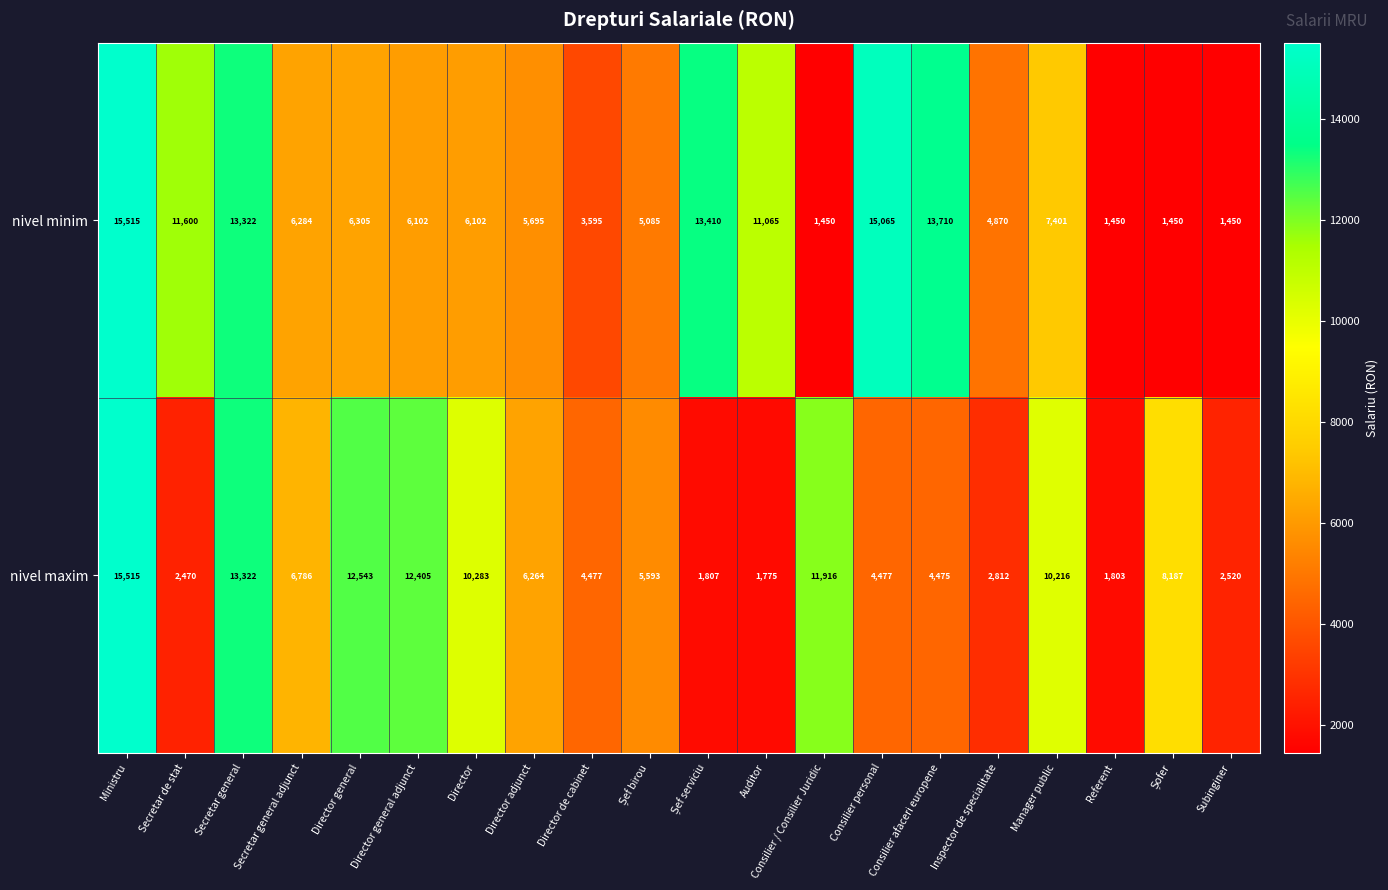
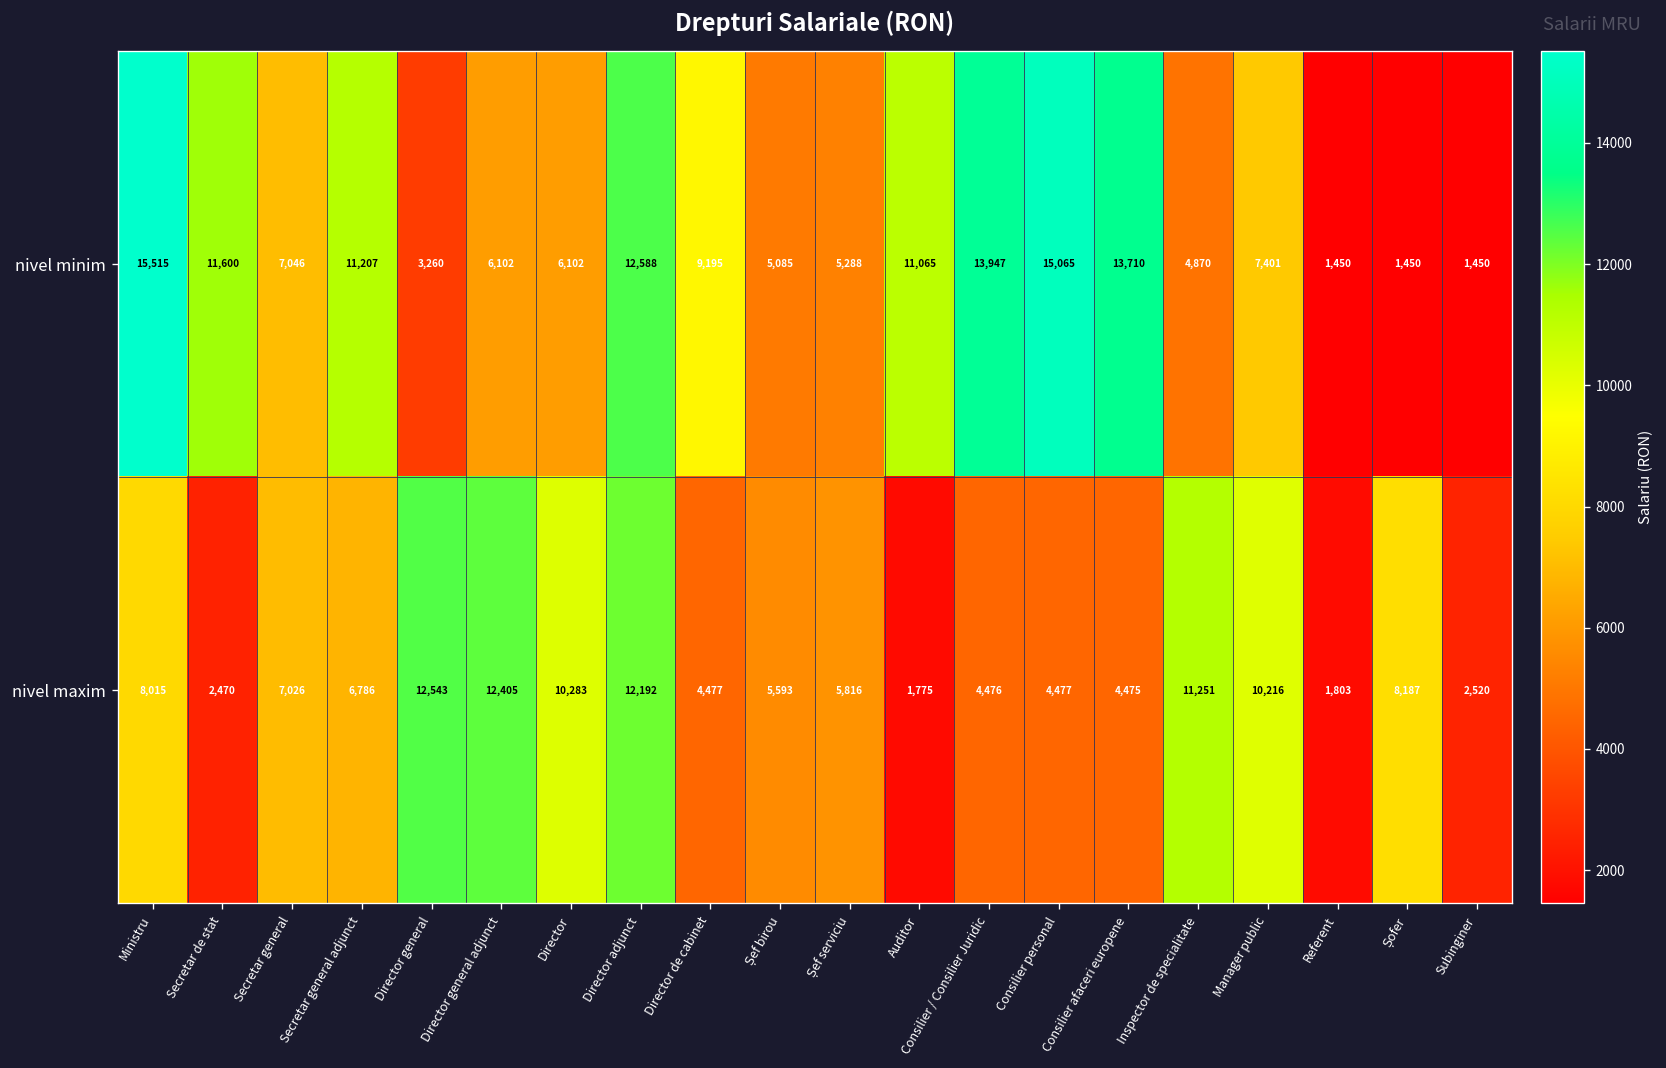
nivel minim, Secretar general: 13,322 -> 7,046
nivel minim, Secretar general adjunct: 6,284 -> 11,207
nivel minim, Director general: 6,305 -> 3,260
nivel minim, Director adjunct: 5,695 -> 12,588
nivel minim, Director de cabinet: 3,595 -> 9,195
nivel minim, Șef serviciu: 13,410 -> 5,288
nivel minim, Consilier / Consilier Juridic: 1,450 -> 13,947
nivel maxim, Ministru: 15,515 -> 8,015
nivel maxim, Secretar general: 13,322 -> 7,026
nivel maxim, Director adjunct: 6,264 -> 12,192
nivel maxim, Șef serviciu: 1,807 -> 5,816
nivel maxim, Consilier / Consilier Juridic: 11,916 -> 4,476
nivel maxim, Inspector de specialitate: 2,812 -> 11,251
